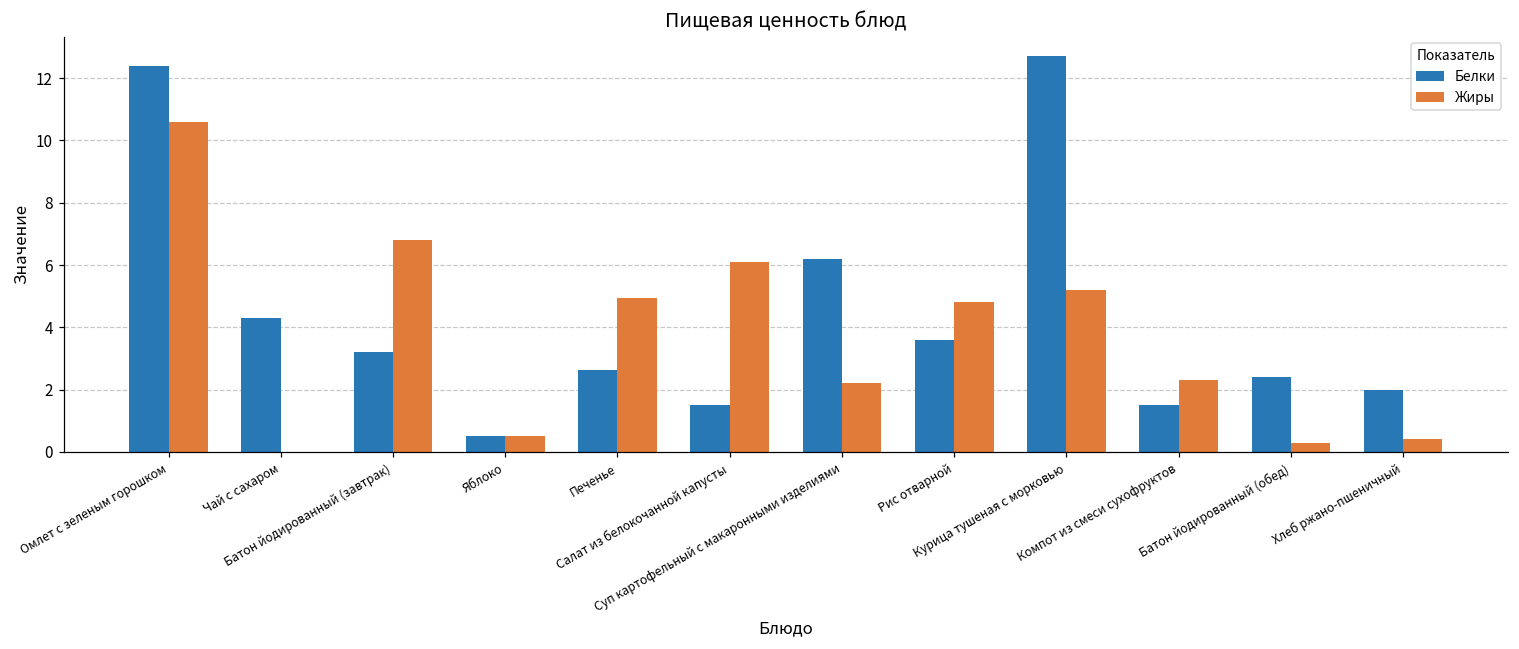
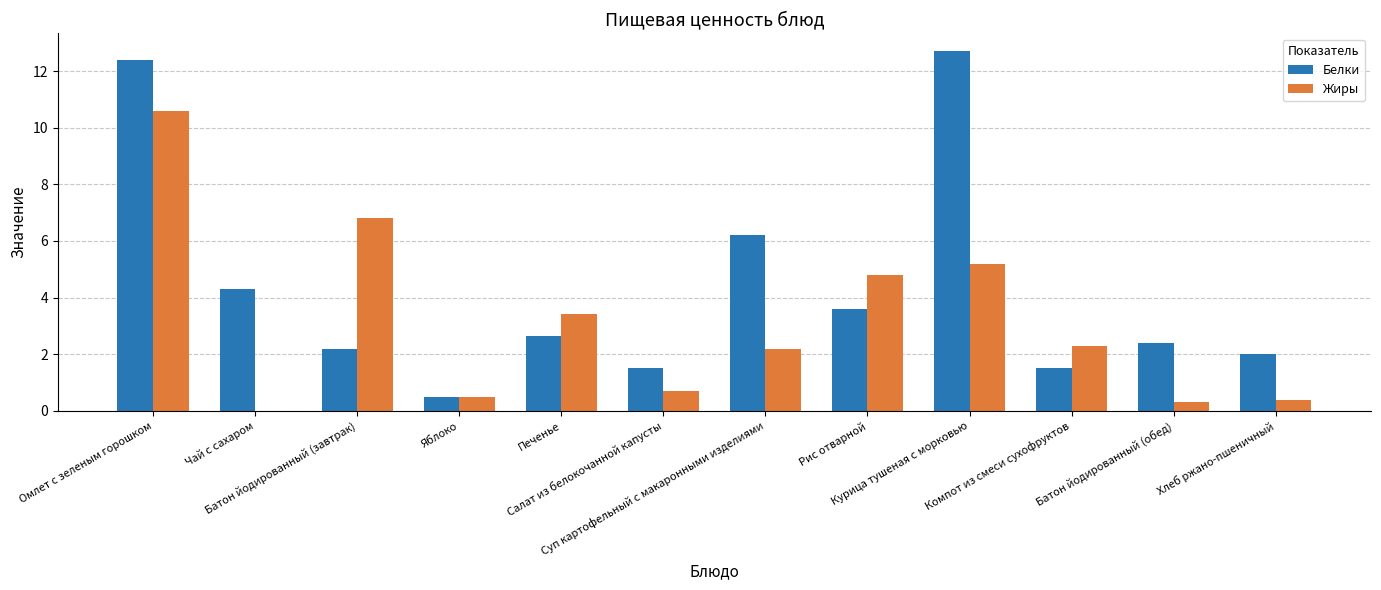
Белки, Батон йодированный (завтрак): 3.2 -> 2.2
Жиры, Печенье: 5.0 -> 3.4
Жиры, Салат из белокочанной капусты: 6.1 -> 0.7
